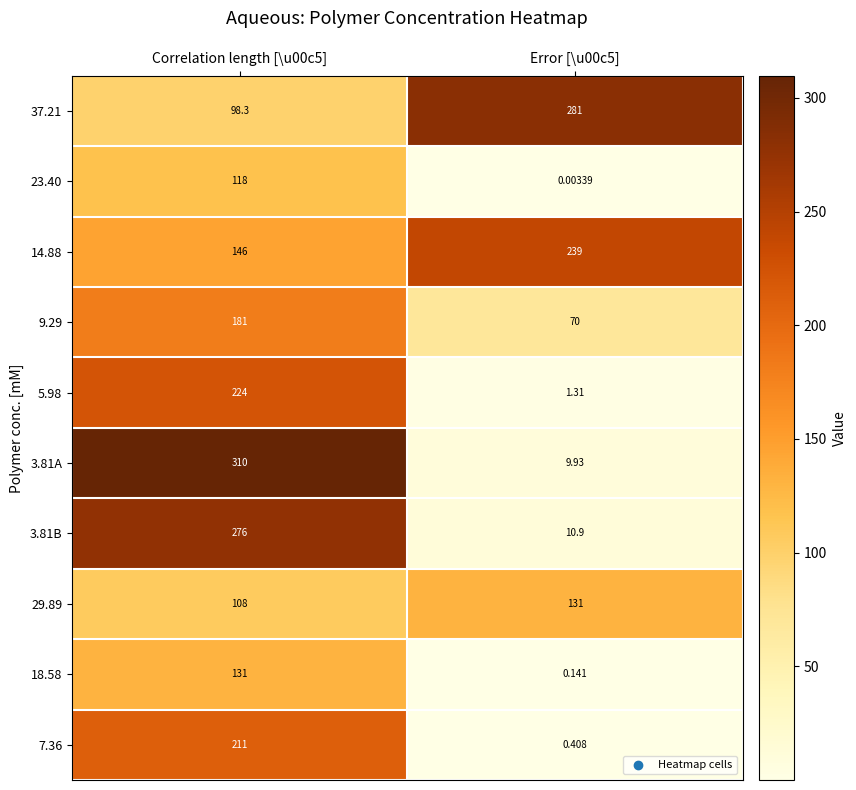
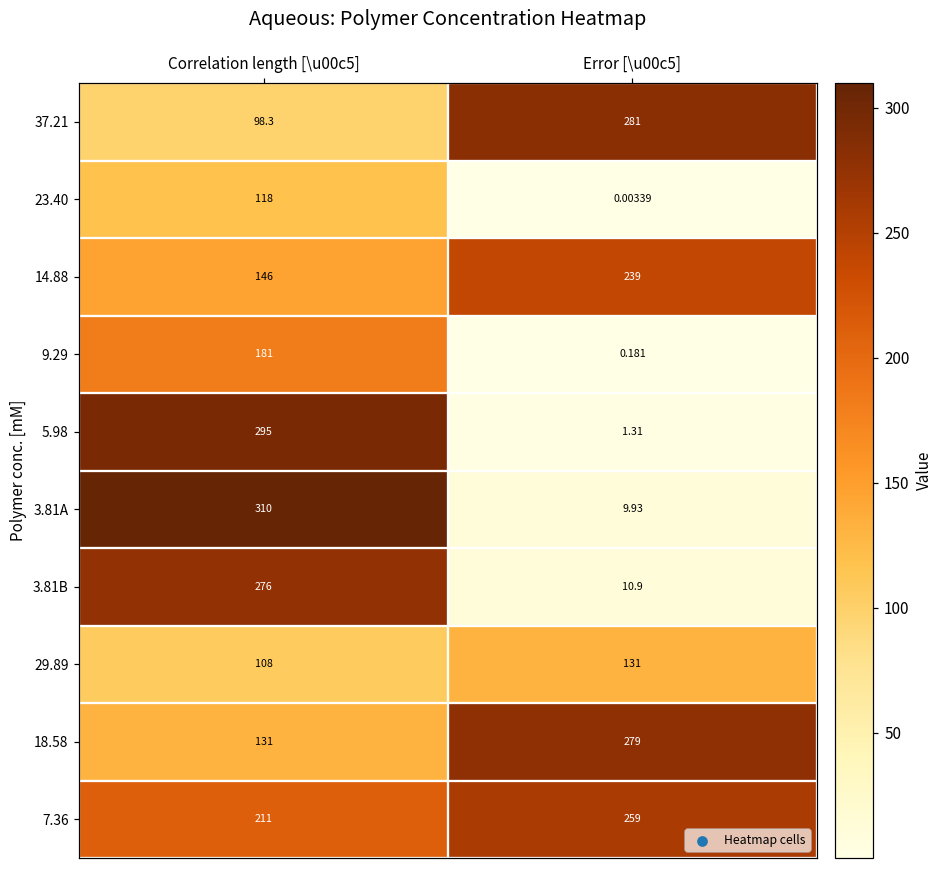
9.29, Error [\u00c5]: 70 -> 0.181
5.98, Correlation length [\u00c5]: 224 -> 295
18.58, Error [\u00c5]: 0.141 -> 279
7.36, Error [\u00c5]: 0.408 -> 259
